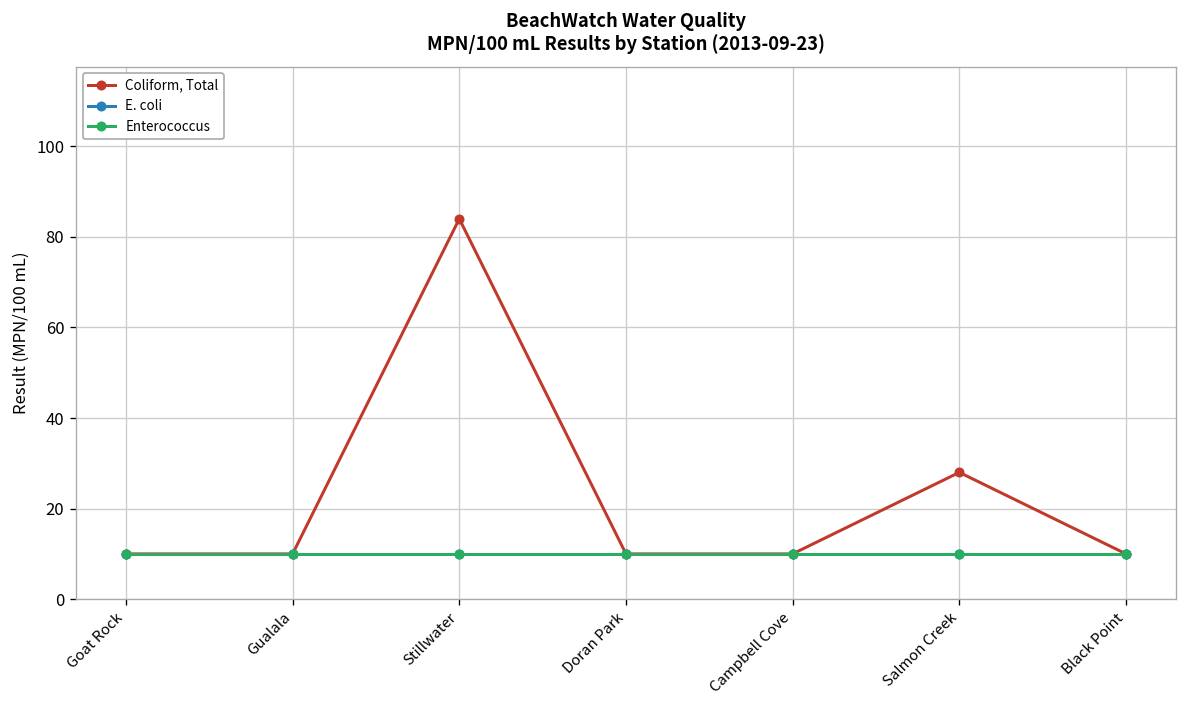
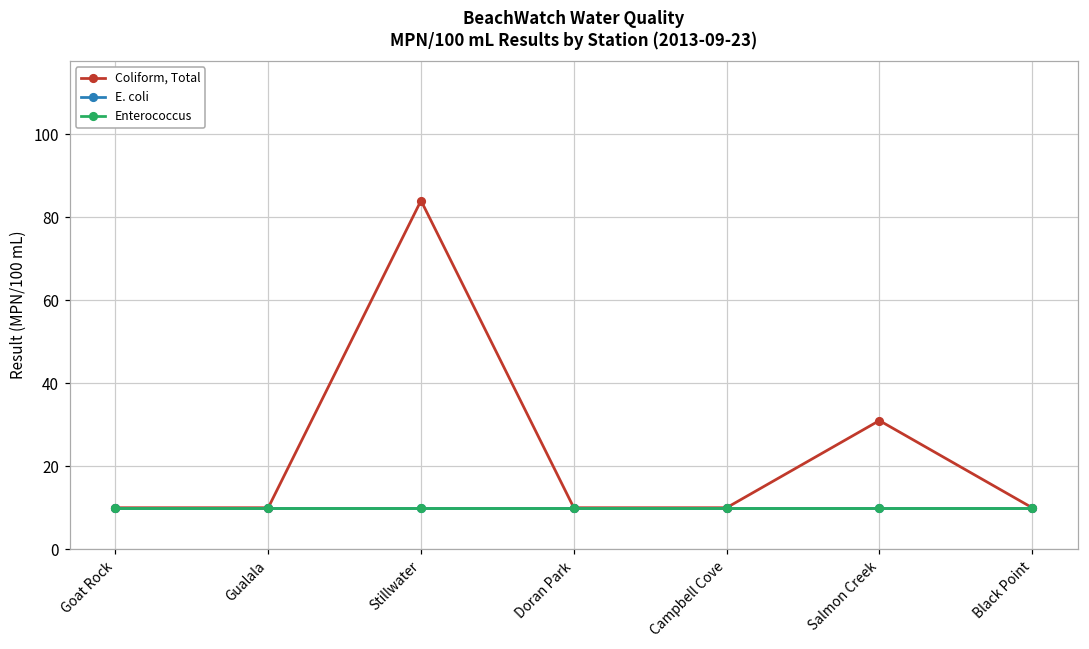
Coliform, Total, Salmon Creek: 28 -> 31
